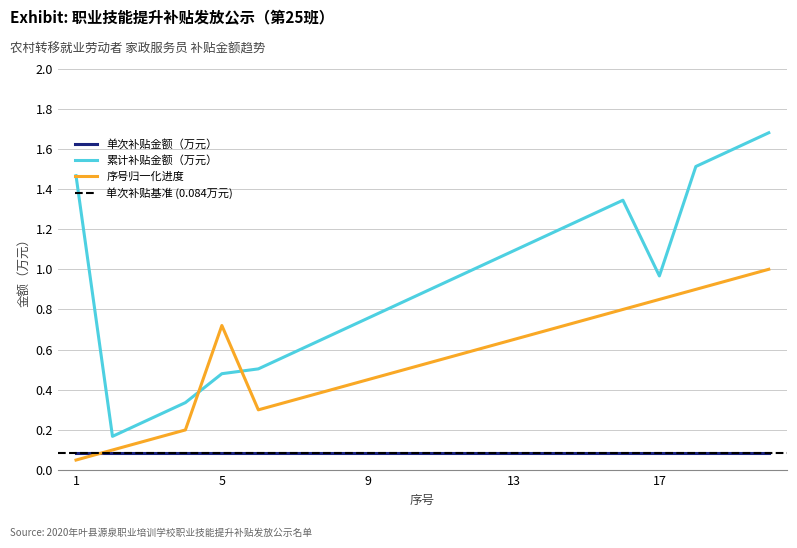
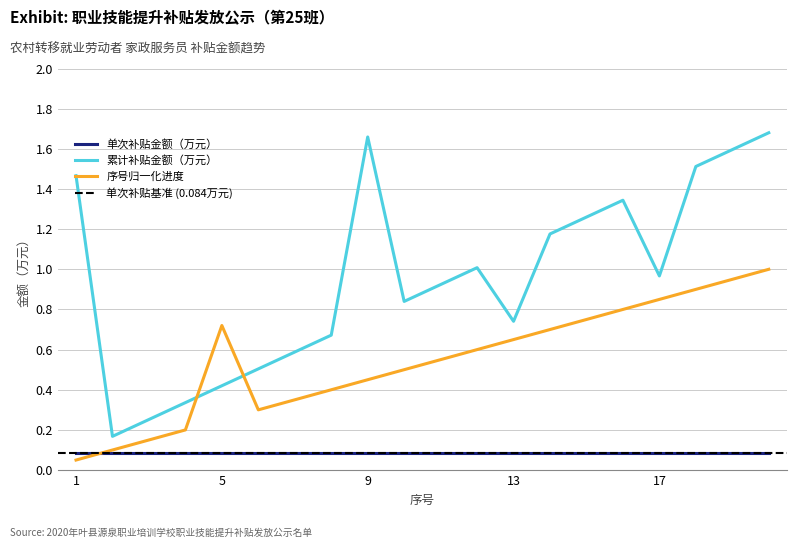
累计补贴金额（万元）, 5: 0.48 -> 0.42
累计补贴金额（万元）, 9: 0.76 -> 1.66
累计补贴金额（万元）, 13: 1.09 -> 0.74
